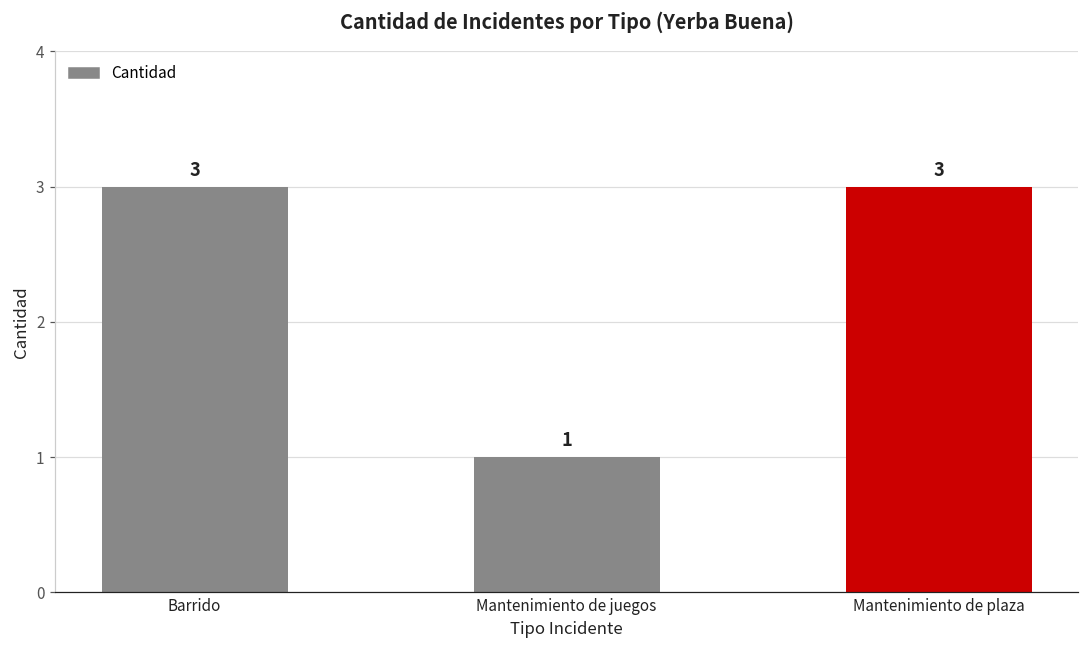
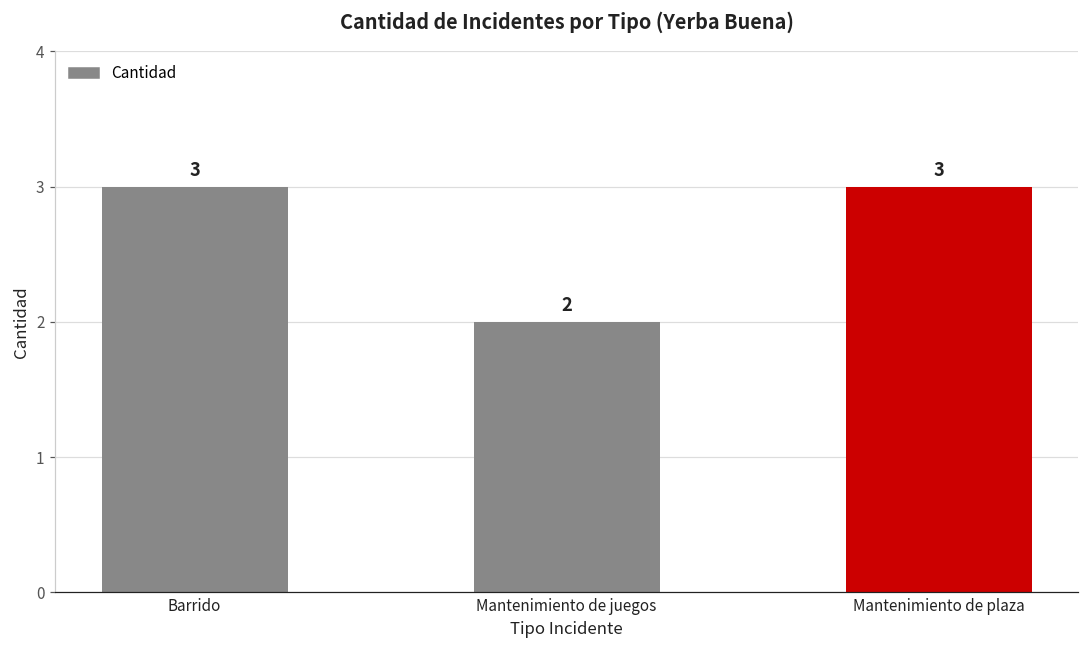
Mantenimiento de juegos: 1 -> 2
